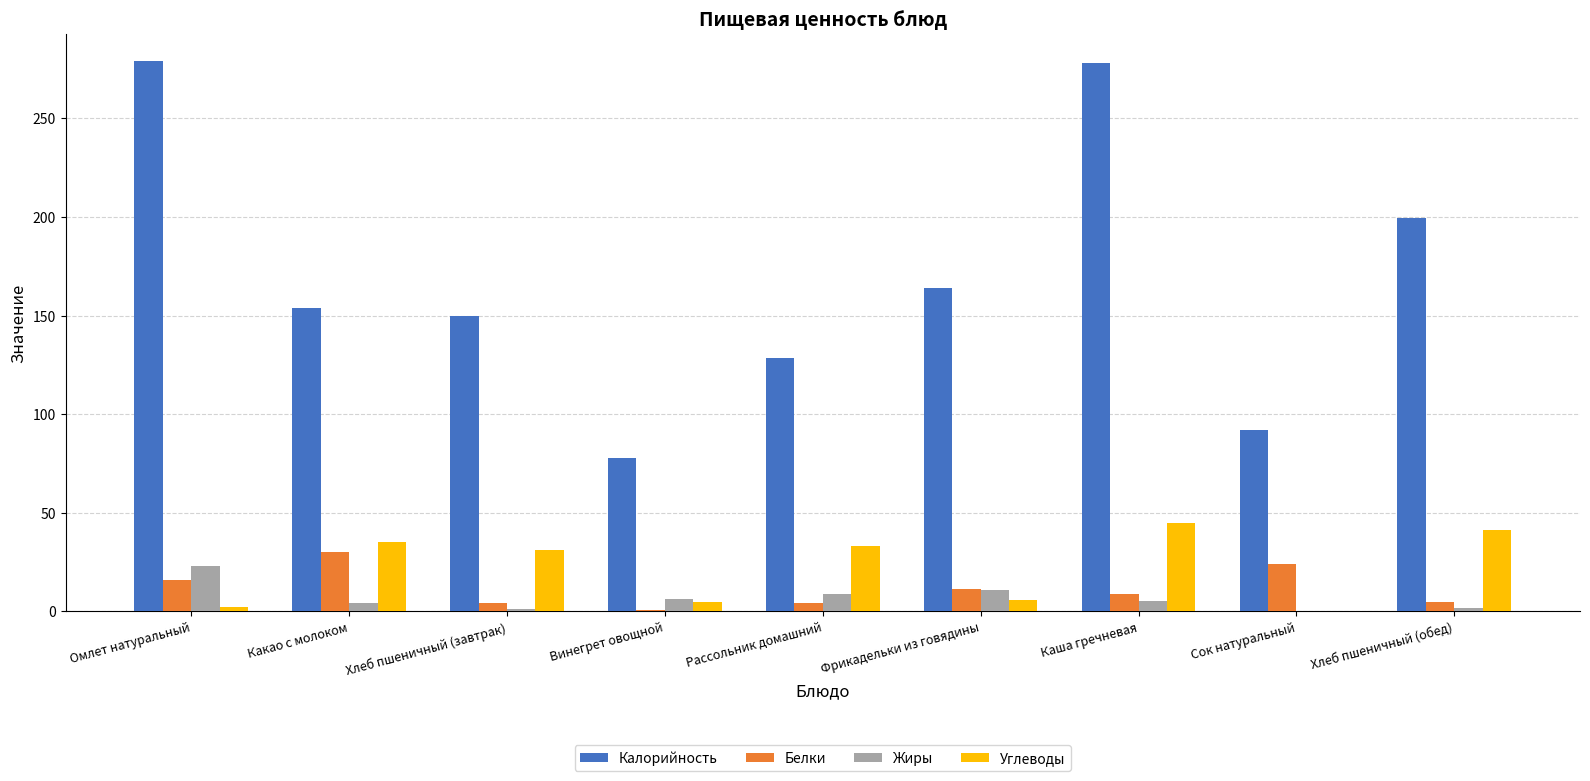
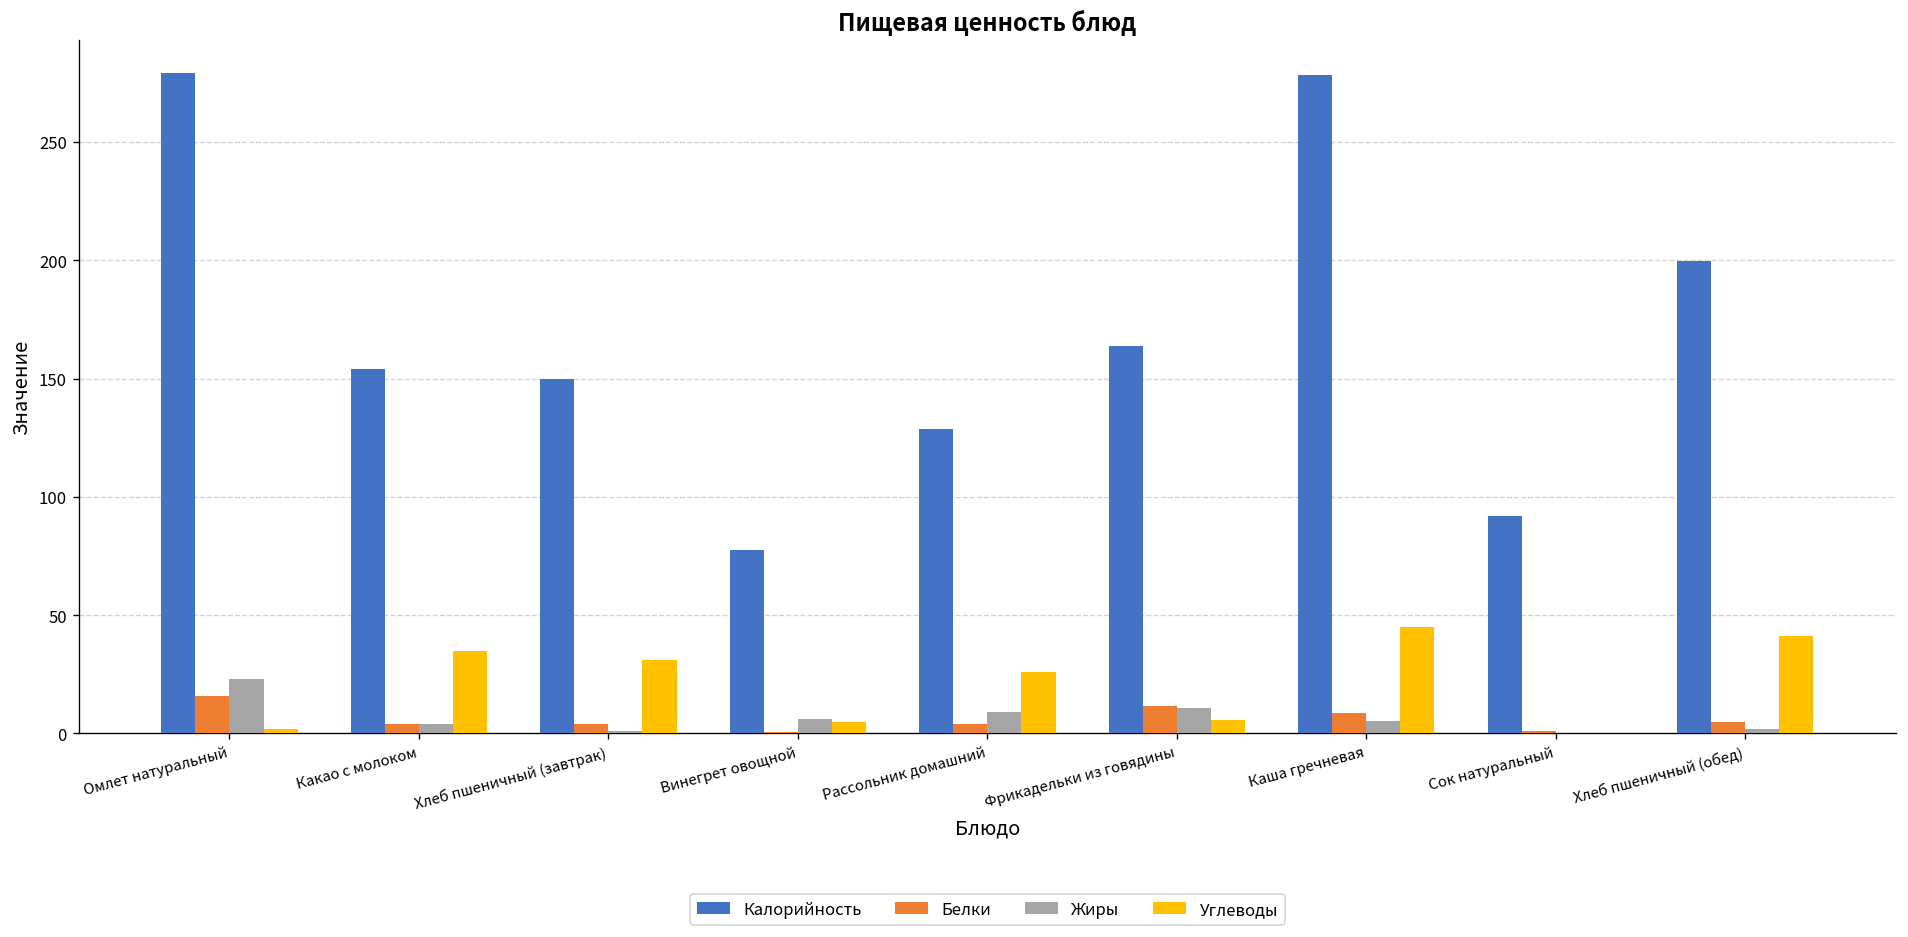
Белки, Какао с молоком: 30 -> 4
Углеводы, Рассольник домашний: 33 -> 26
Белки, Сок натуральный: 24 -> 1
